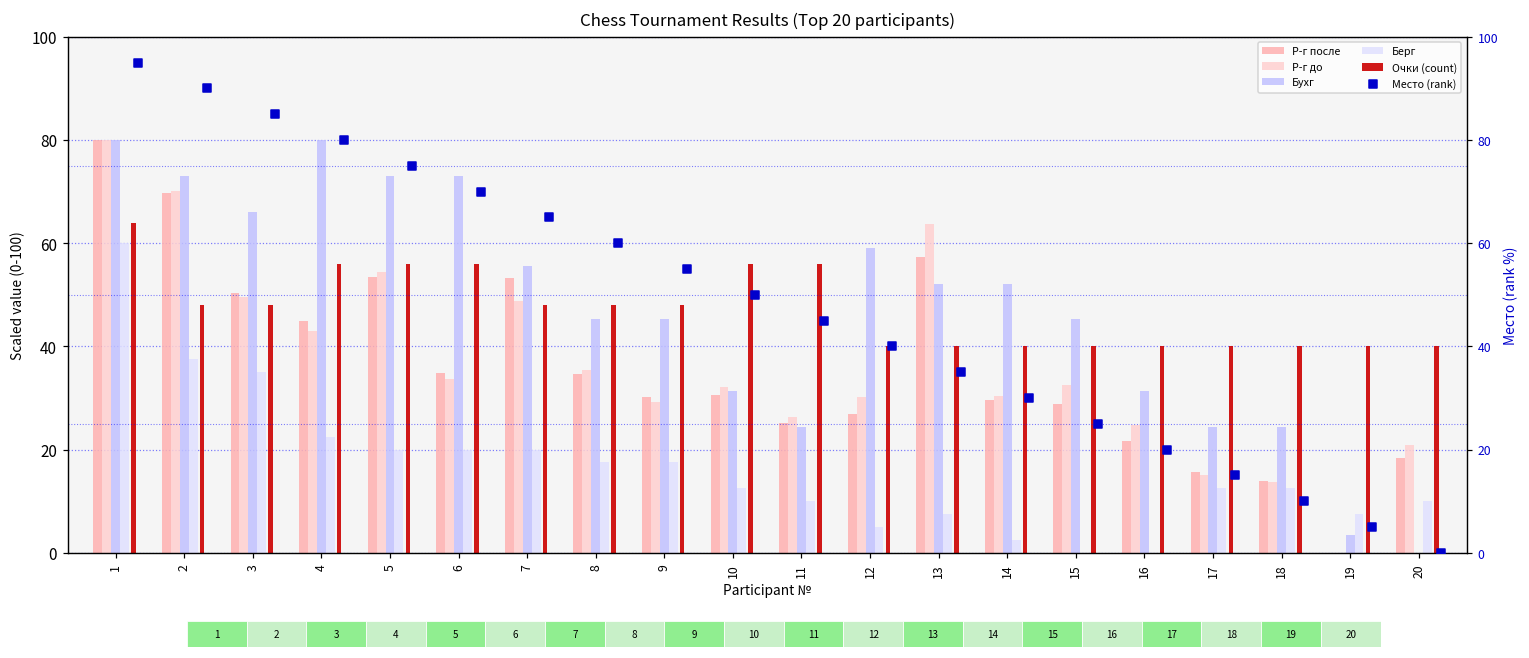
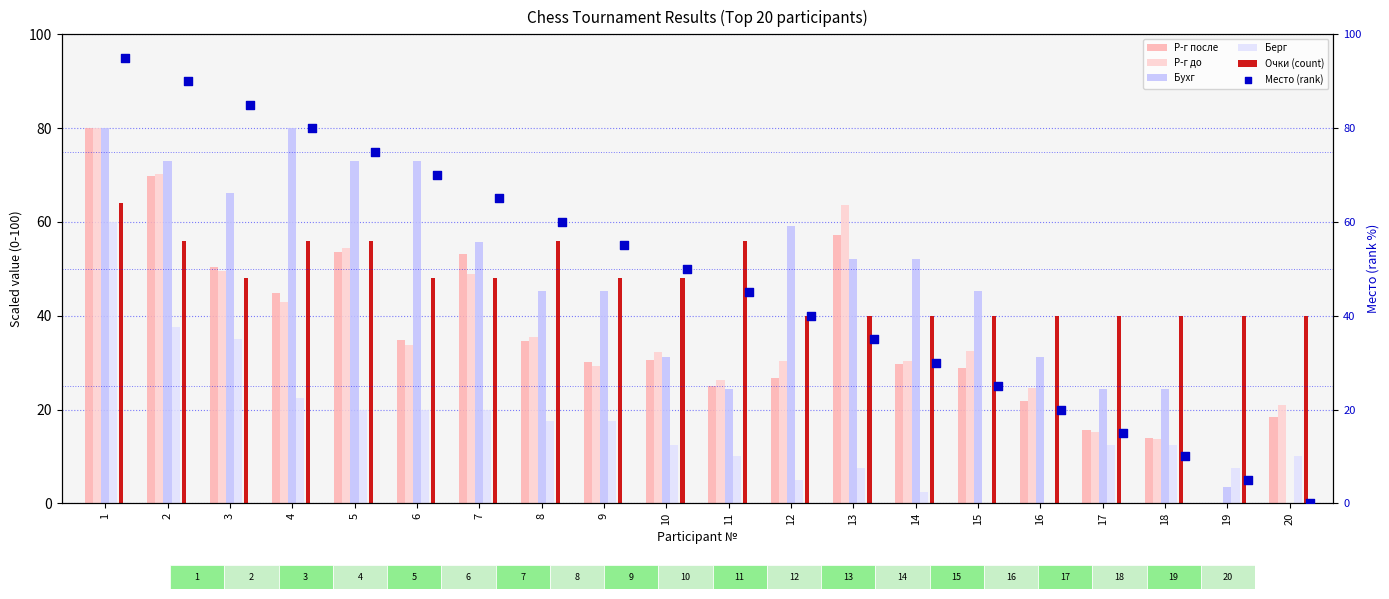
Chess Tournament Results (Top 20 participants), Очки (count), 2: 48 -> 56
Chess Tournament Results (Top 20 participants), Очки (count), 6: 56 -> 48
Chess Tournament Results (Top 20 participants), Очки (count), 8: 48 -> 56
Chess Tournament Results (Top 20 participants), Очки (count), 10: 56 -> 48
